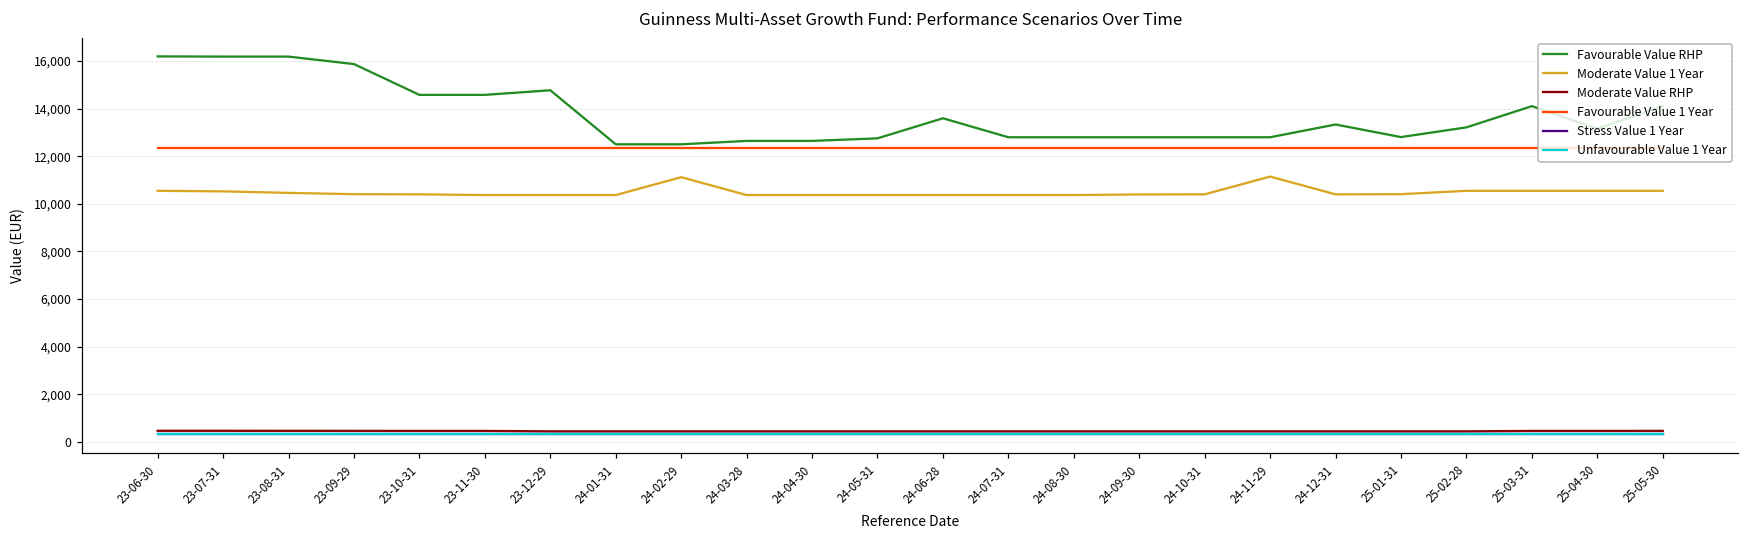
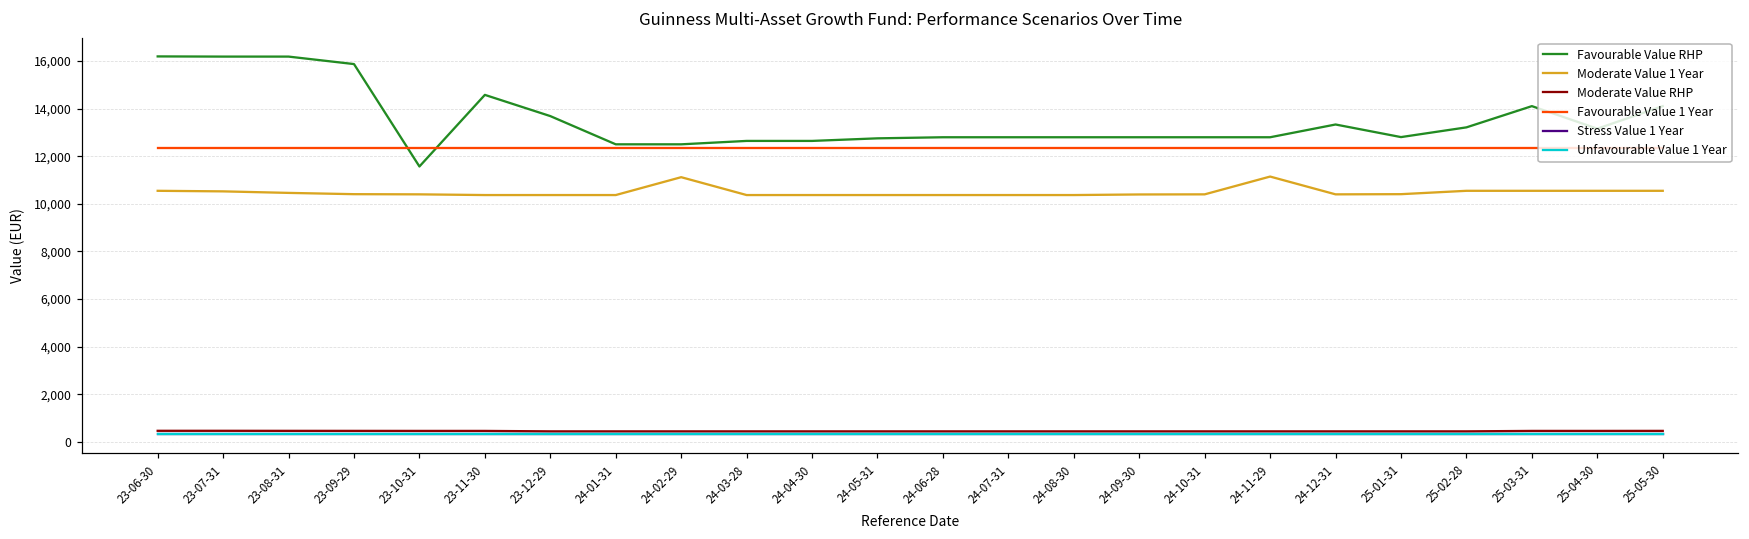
Favourable Value RHP, 23-10-31: 14,600 -> 11,600
Favourable Value RHP, 23-12-29: 14,800 -> 13,700
Favourable Value RHP, 24-06-28: 13,600 -> 12,800
